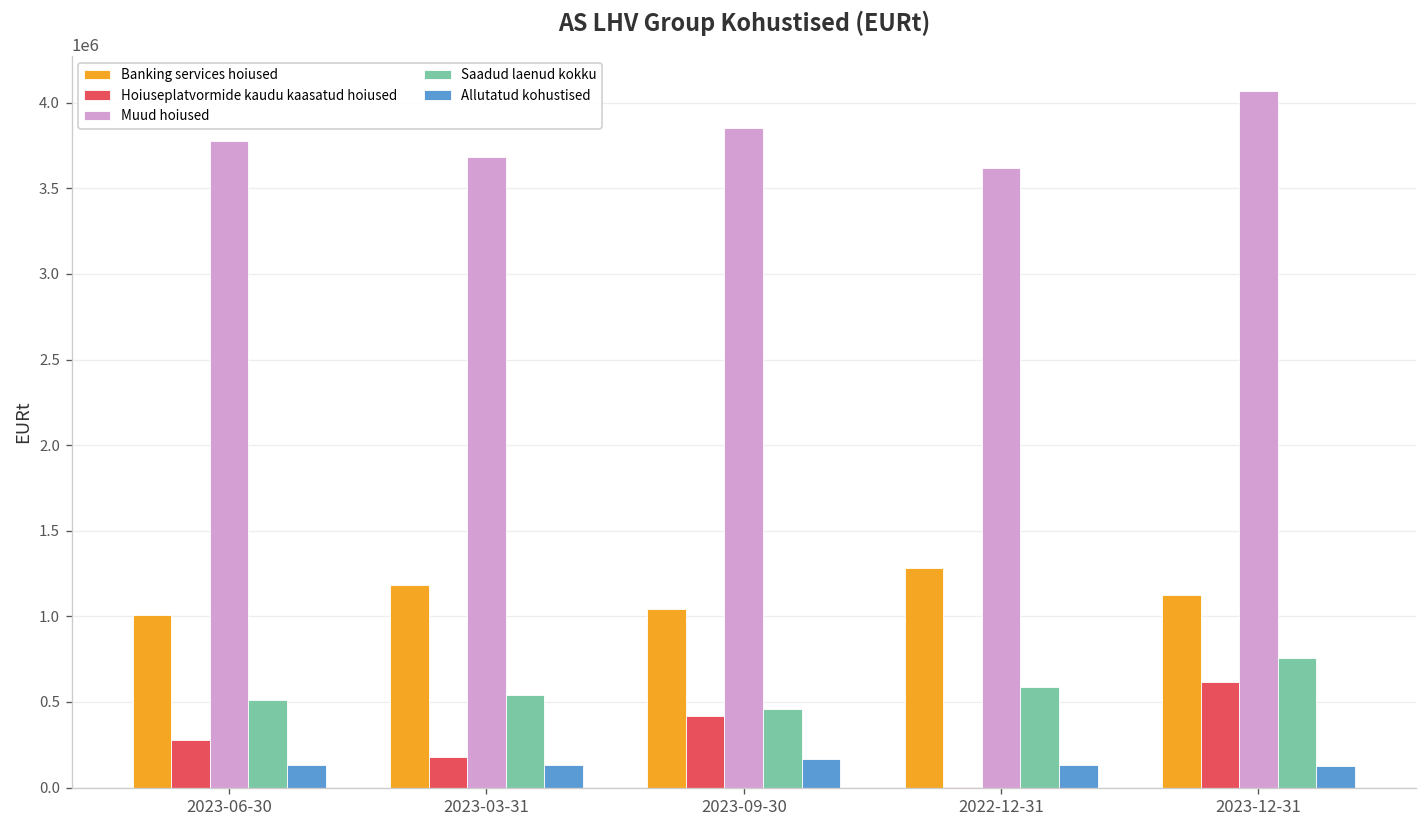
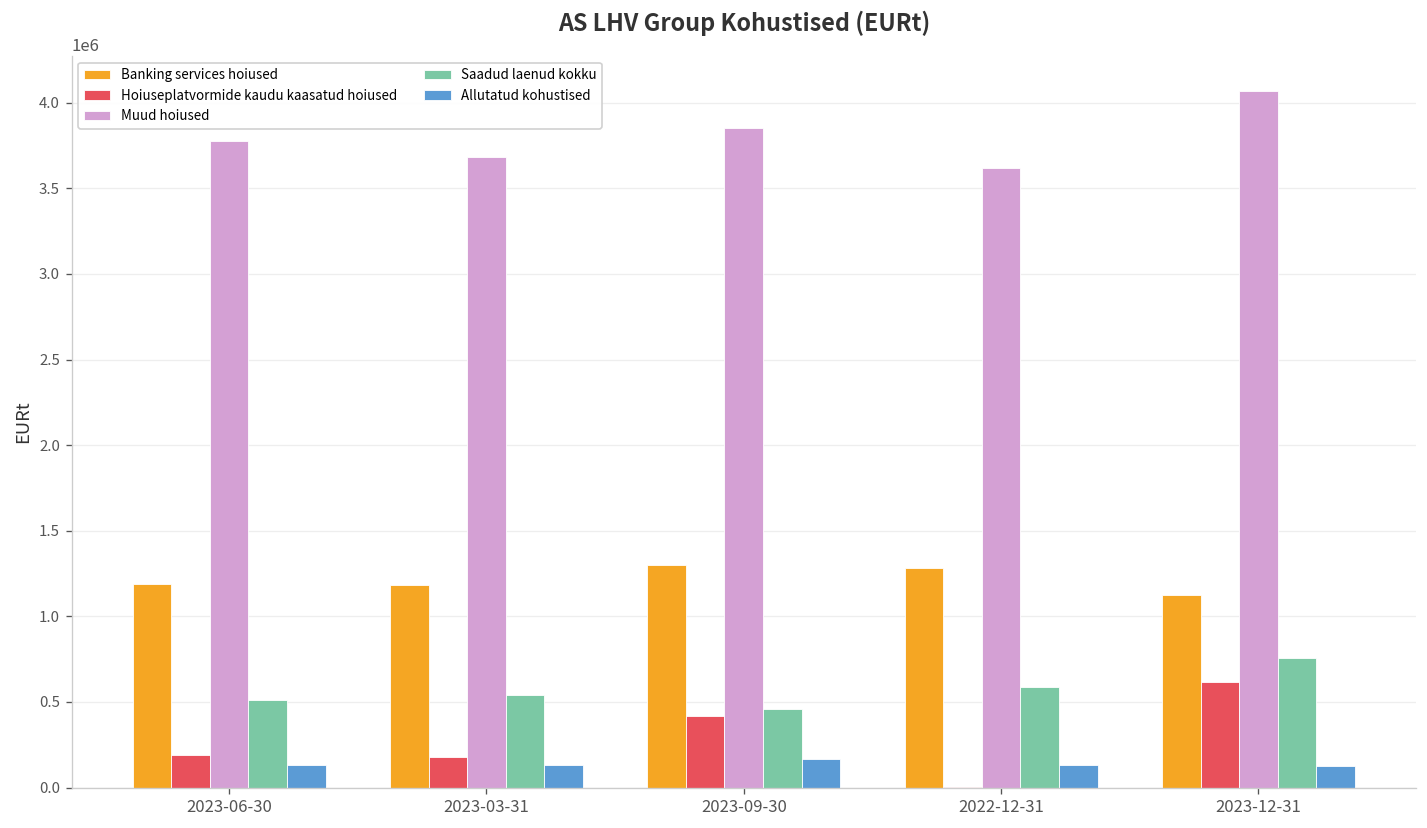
Banking services hoiused, 2023-06-30: 1010000 -> 1190000
Hoiuseplatvormide kaudu kaasatud hoiused, 2023-06-30: 280000 -> 190000
Banking services hoiused, 2023-09-30: 1040000 -> 1300000
